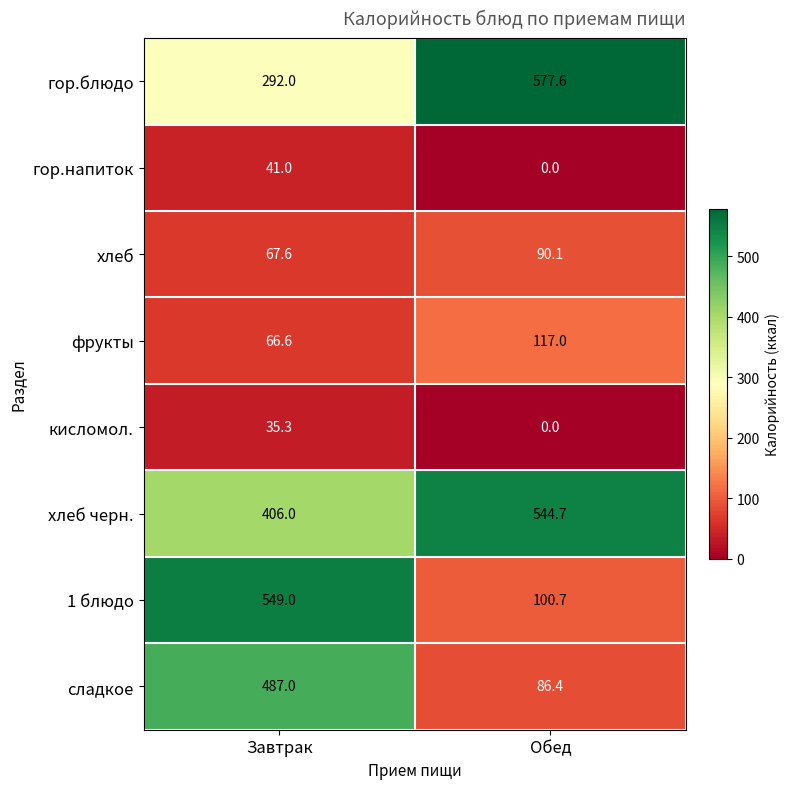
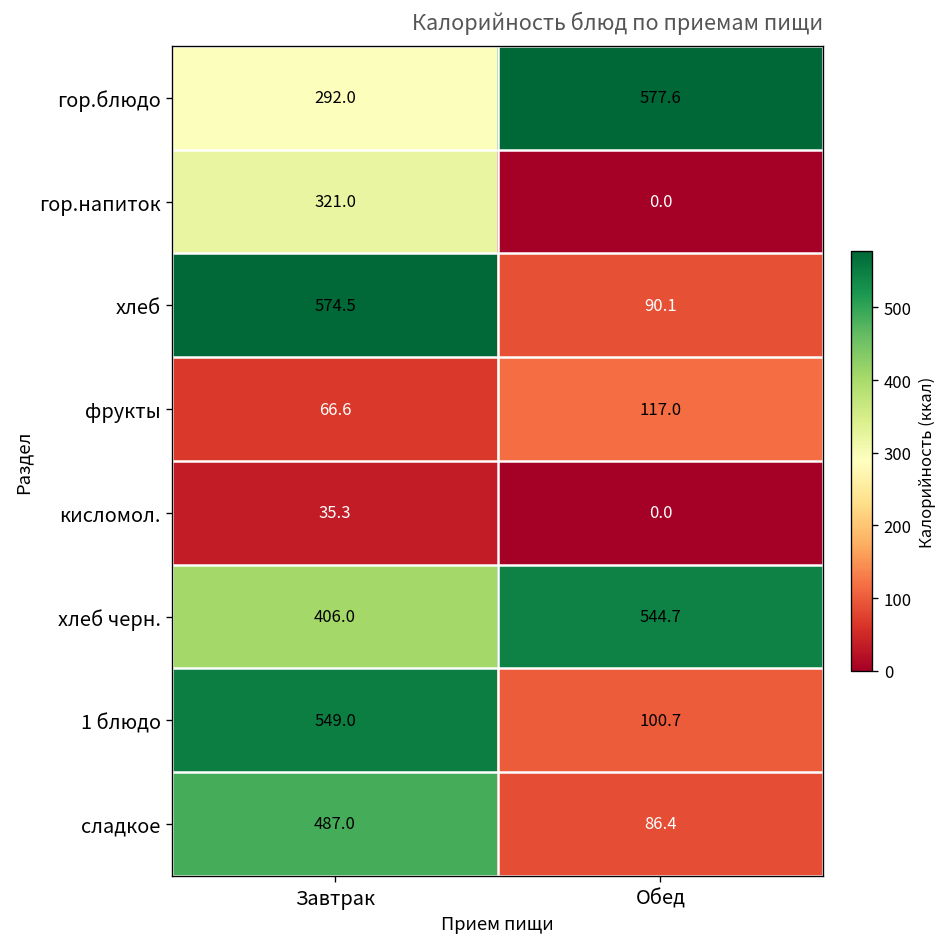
гор.напиток, Завтрак: 41.0 -> 321.0
хлеб, Завтрак: 67.6 -> 574.5
